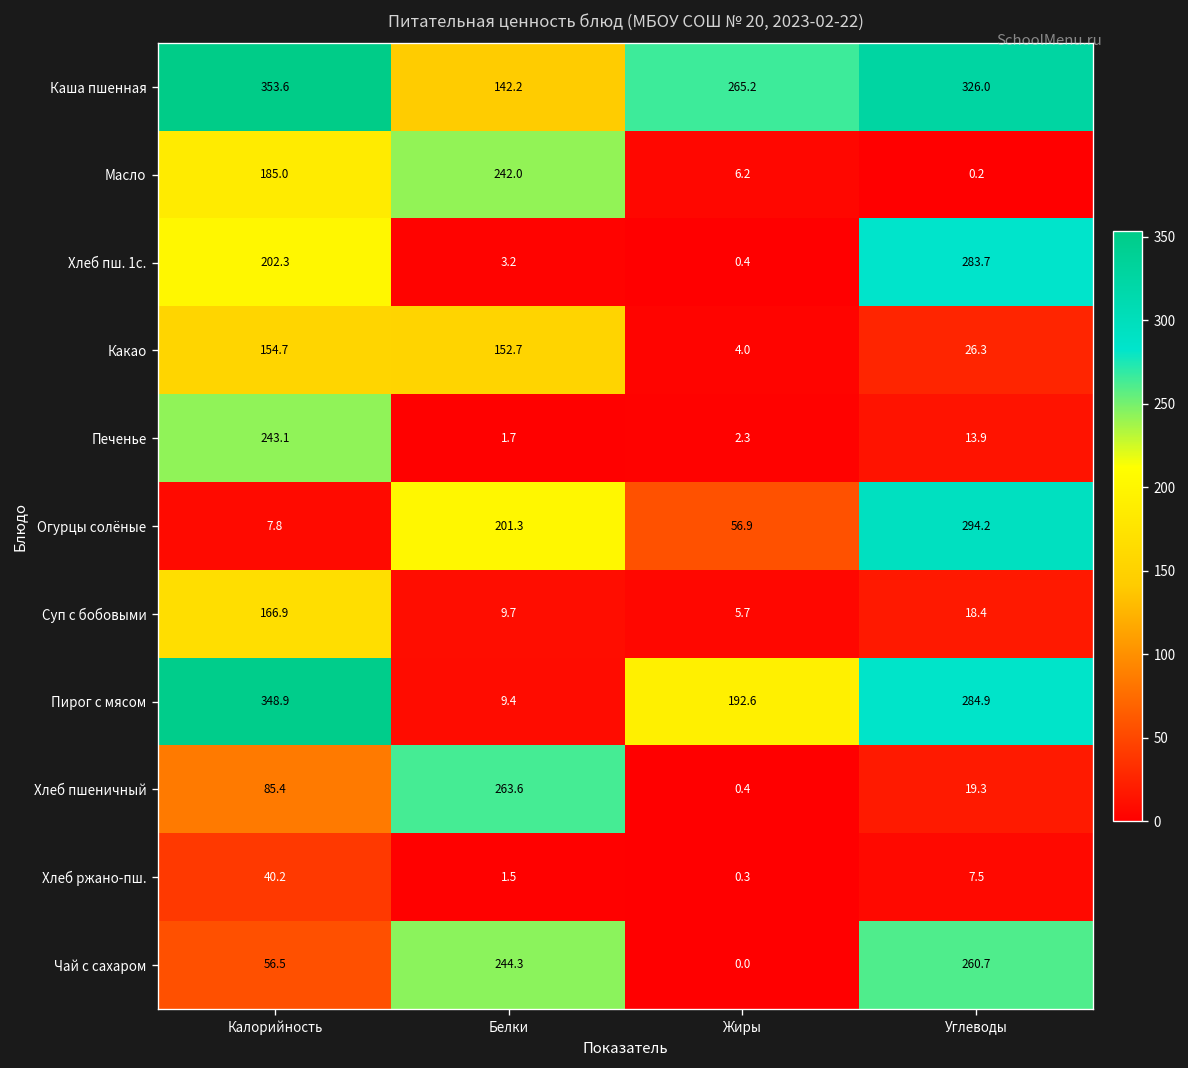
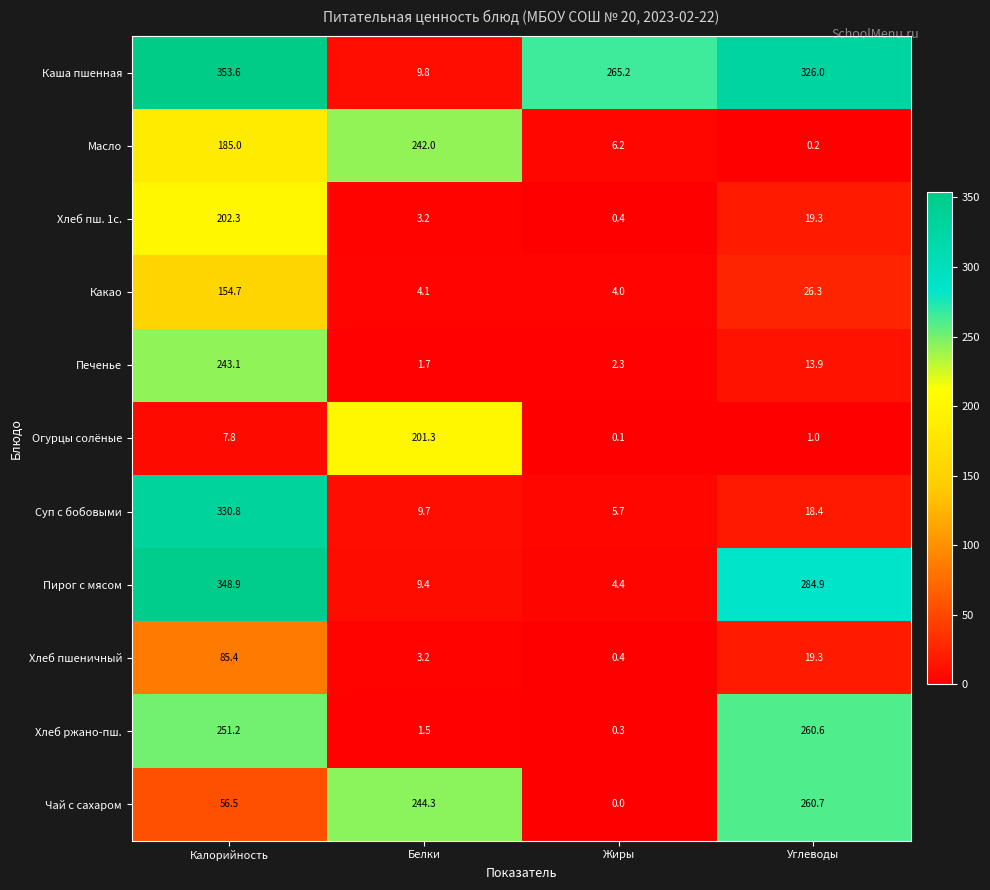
Каша пшенная, Белки: 142.2 -> 9.8
Хлеб пш. 1с., Углеводы: 283.7 -> 19.3
Какао, Белки: 152.7 -> 4.1
Огурцы солёные, Жиры: 56.9 -> 0.1
Огурцы солёные, Углеводы: 294.2 -> 1.0
Суп с бобовыми, Калорийность: 166.9 -> 330.8
Пирог с мясом, Жиры: 192.6 -> 4.4
Хлеб пшеничный, Белки: 263.6 -> 3.2
Хлеб ржано-пш., Калорийность: 40.2 -> 251.2
Хлеб ржано-пш., Углеводы: 7.5 -> 260.6
